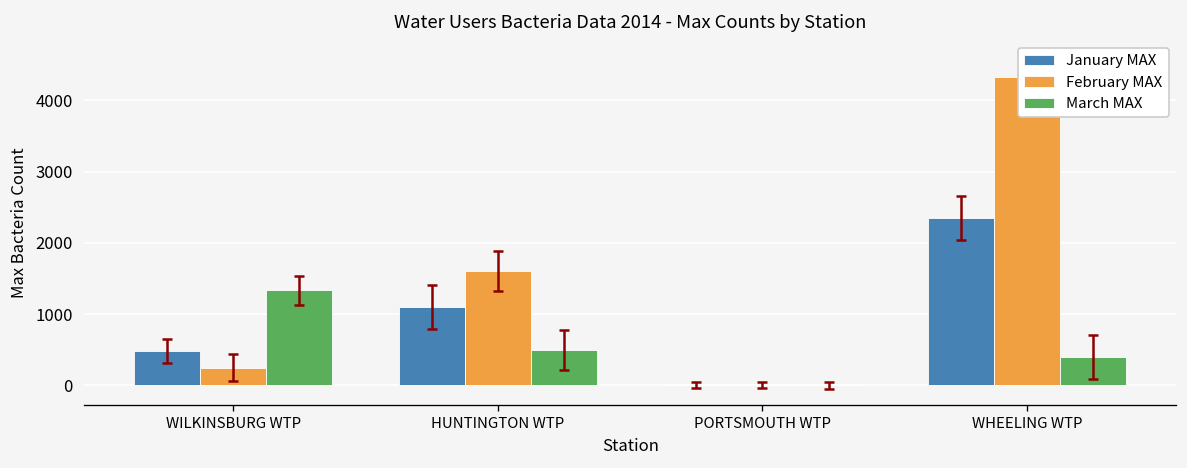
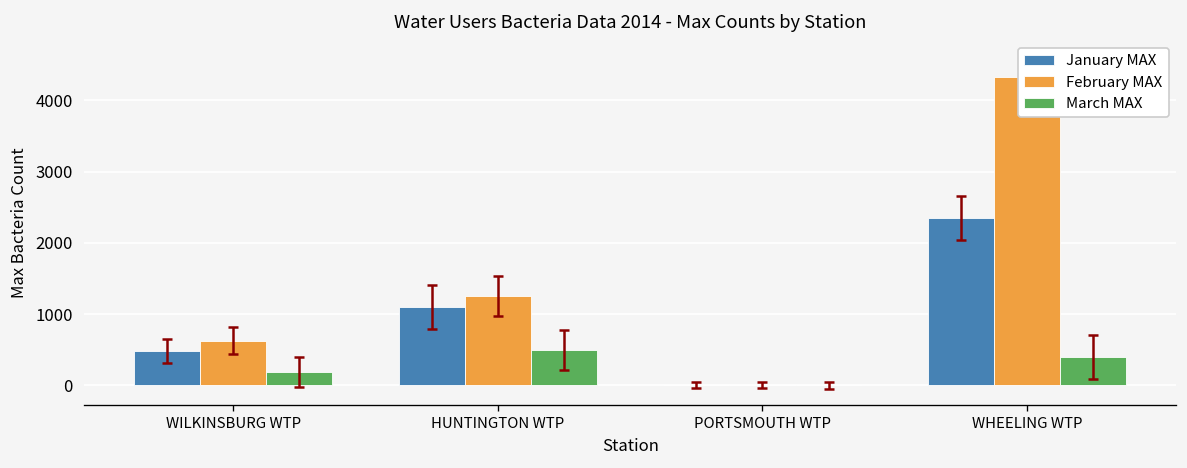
February MAX, WILKINSBURG WTP: 200 -> 600
March MAX, WILKINSBURG WTP: 1300 -> 200
February MAX, HUNTINGTON WTP: 1600 -> 1300
